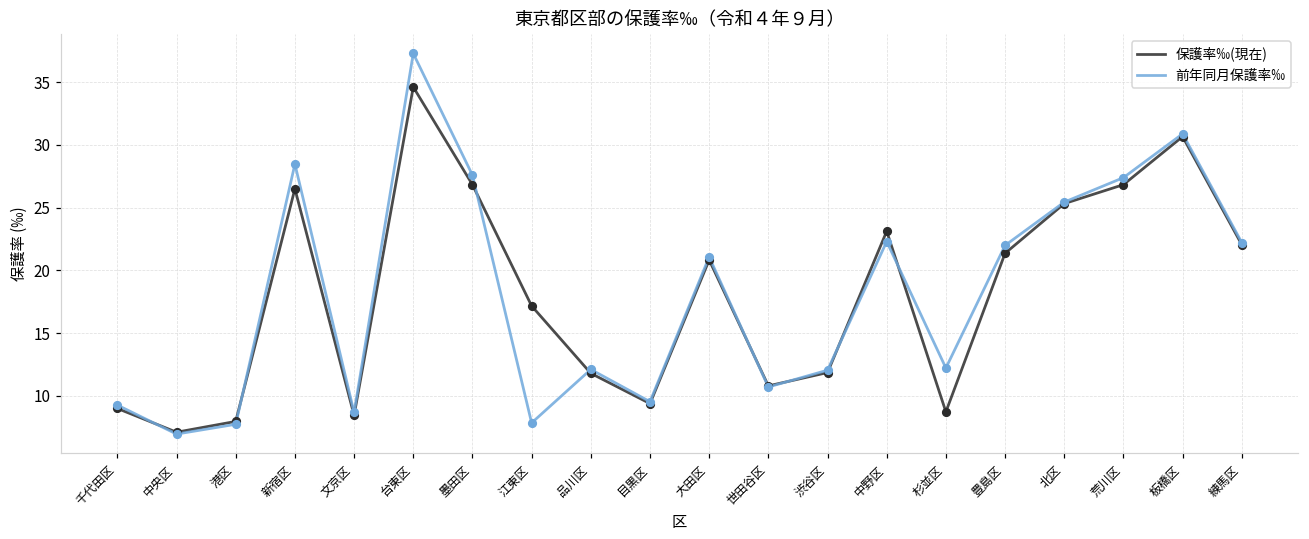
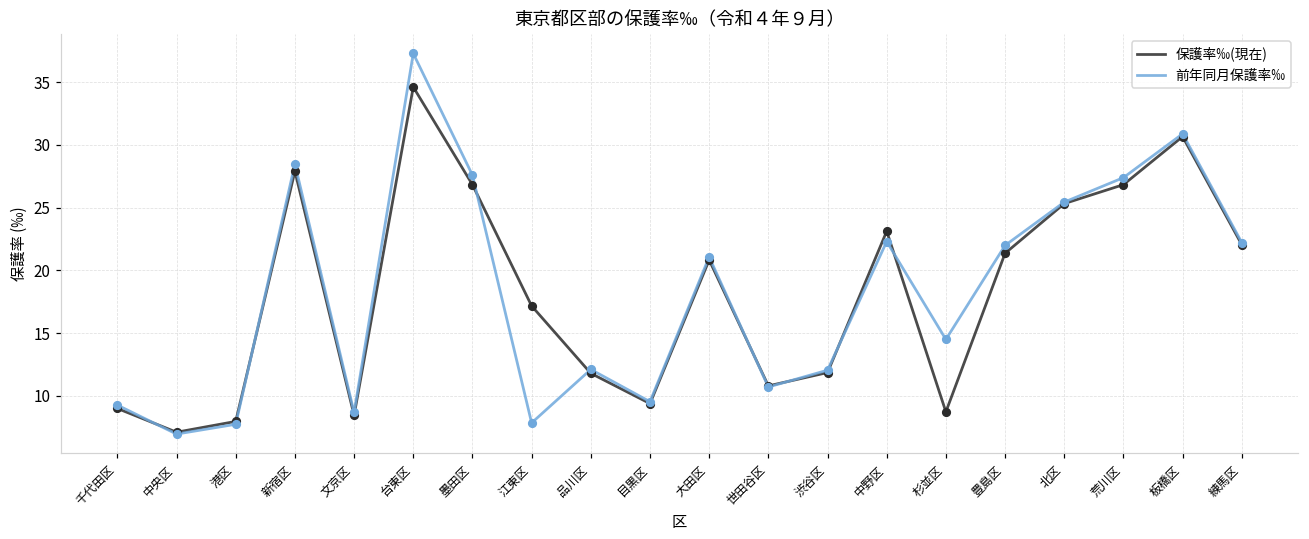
保護率‰(現在), 新宿区: 26.5 -> 27.9
前年同月保護率‰, 杉並区: 12.2 -> 14.5
